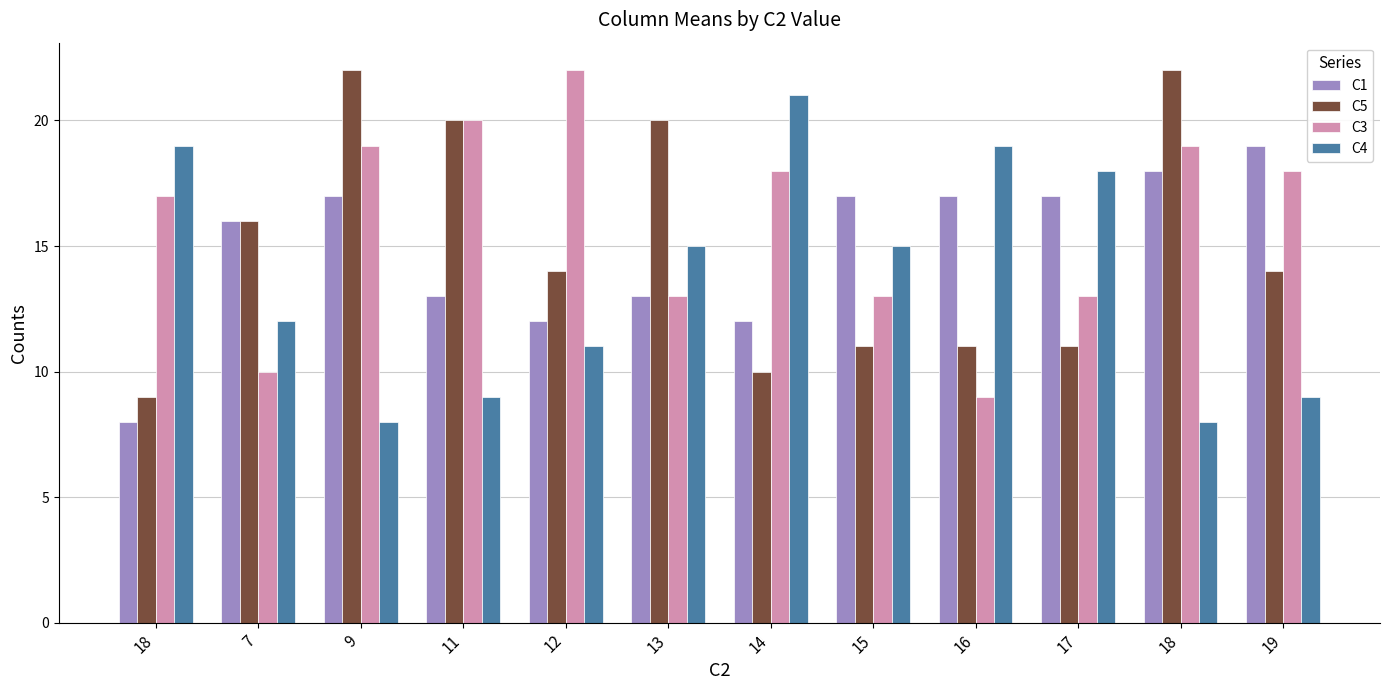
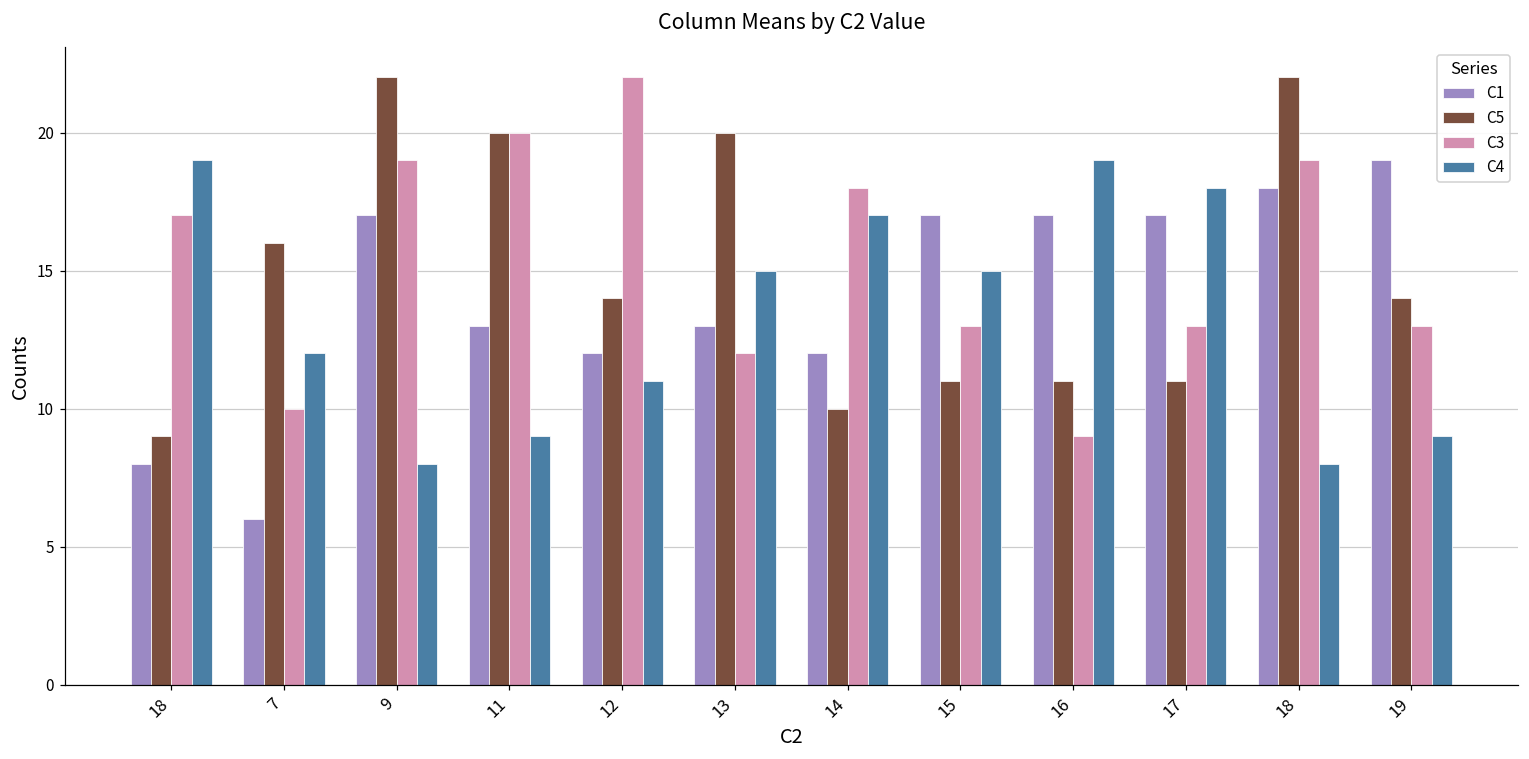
C1, 7: 16 -> 6
C3, 13: 13 -> 12
C4, 14: 21 -> 17
C3, 19: 18 -> 13
